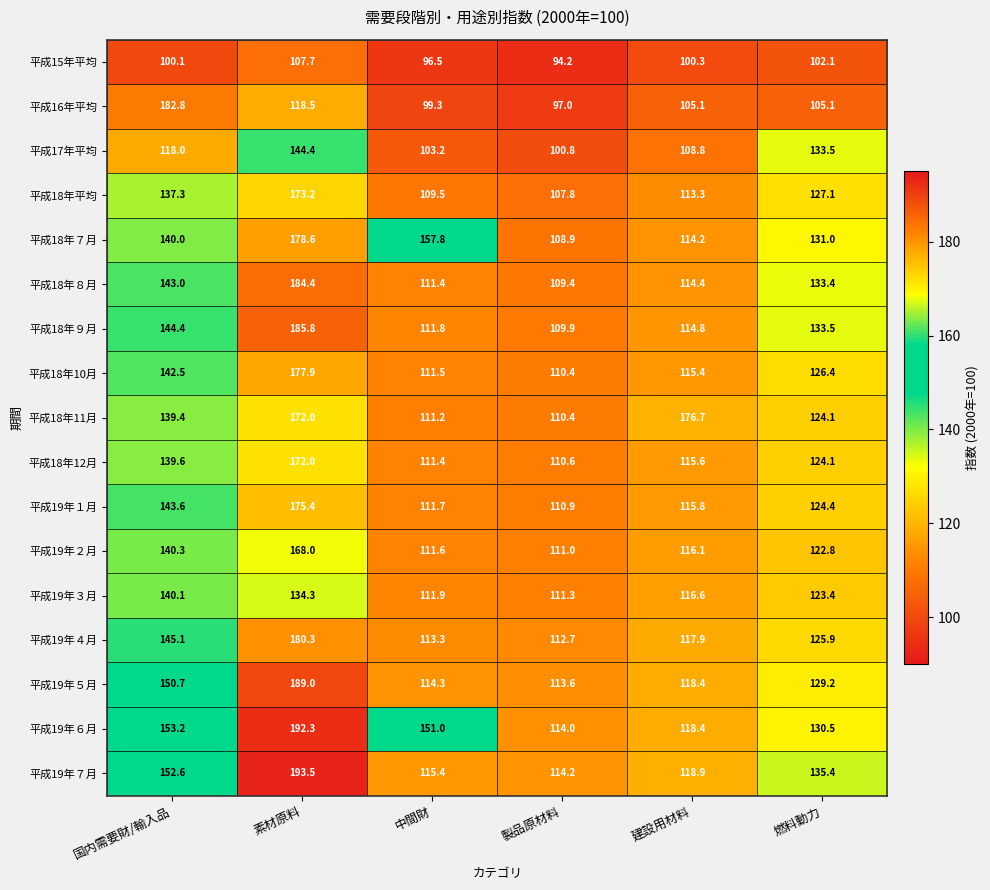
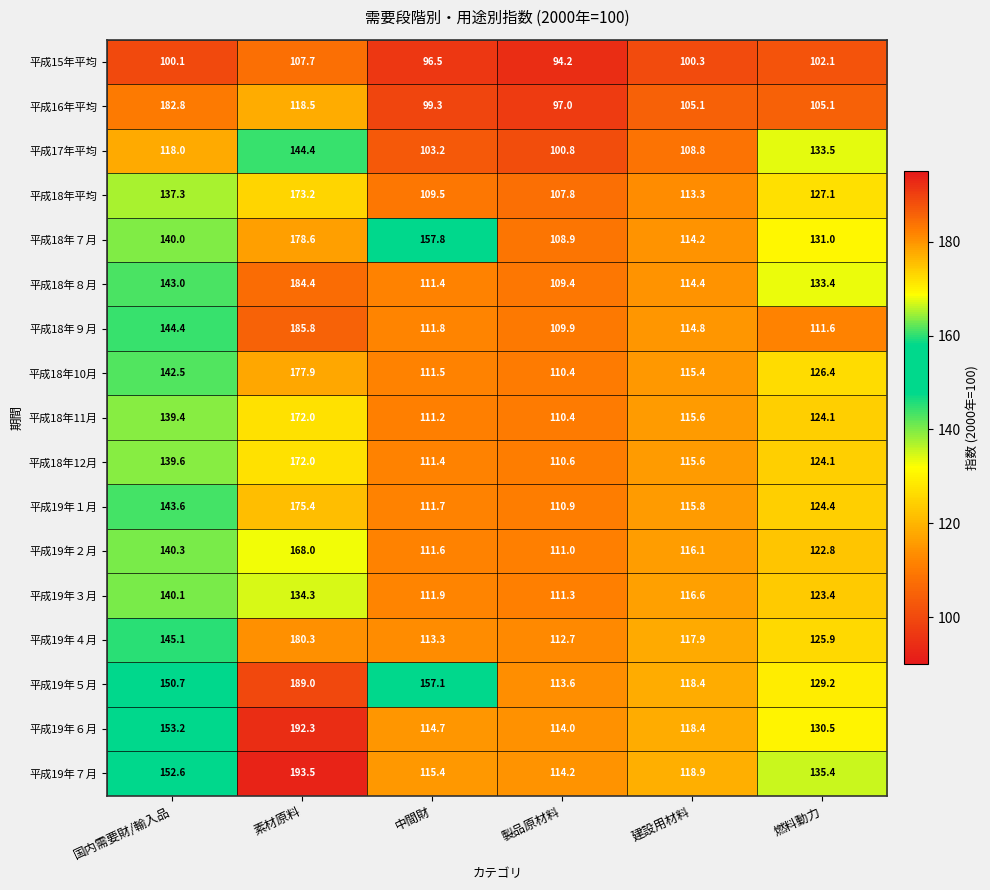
平成18年９月, 燃料動力: 133.5 -> 111.6
平成18年11月, 建設用材料: 176.7 -> 115.6
平成19年５月, 中間財: 114.3 -> 157.1
平成19年６月, 中間財: 151.0 -> 114.7
